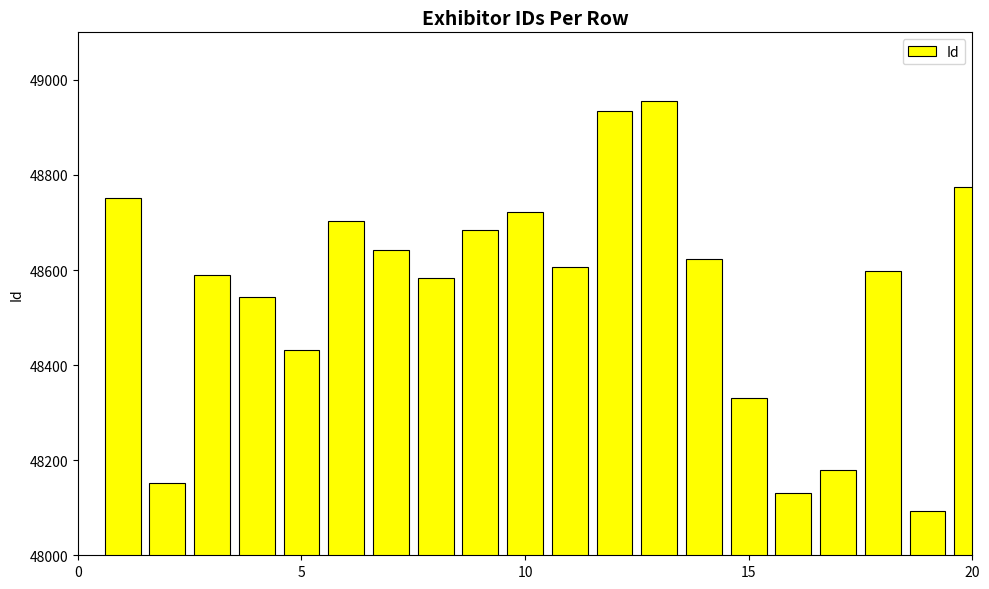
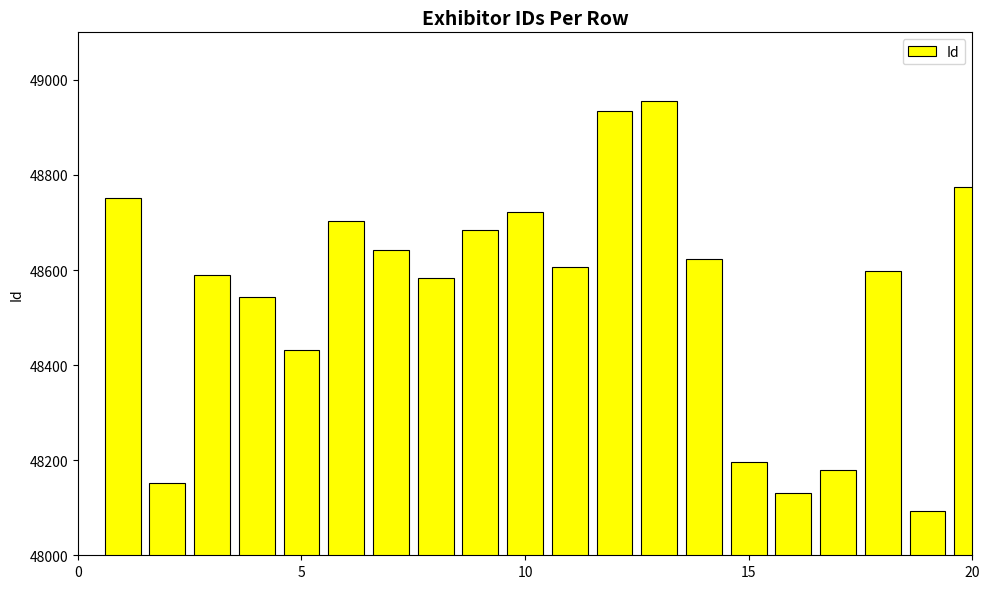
15: 48330 -> 48200
